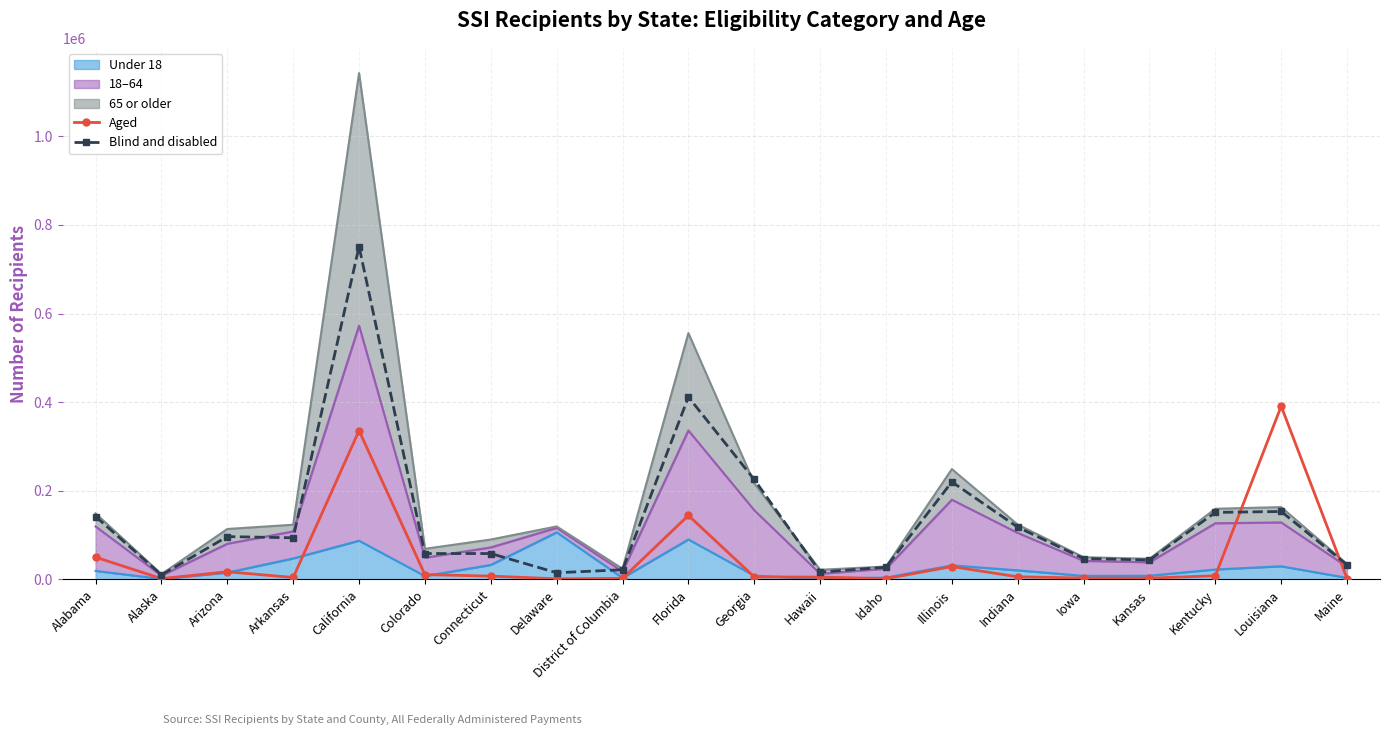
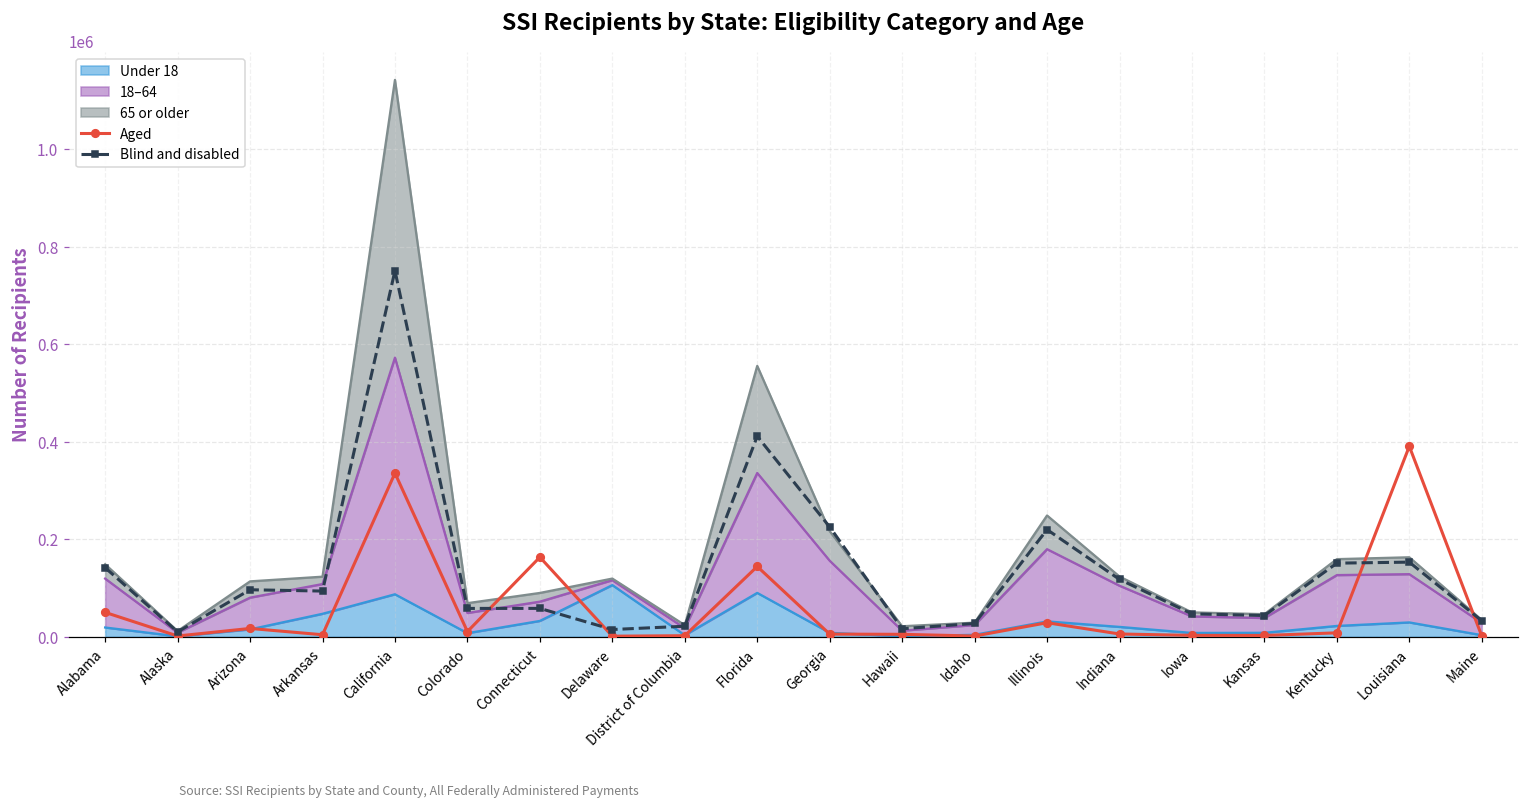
Aged, Connecticut: 10000 -> 160000
